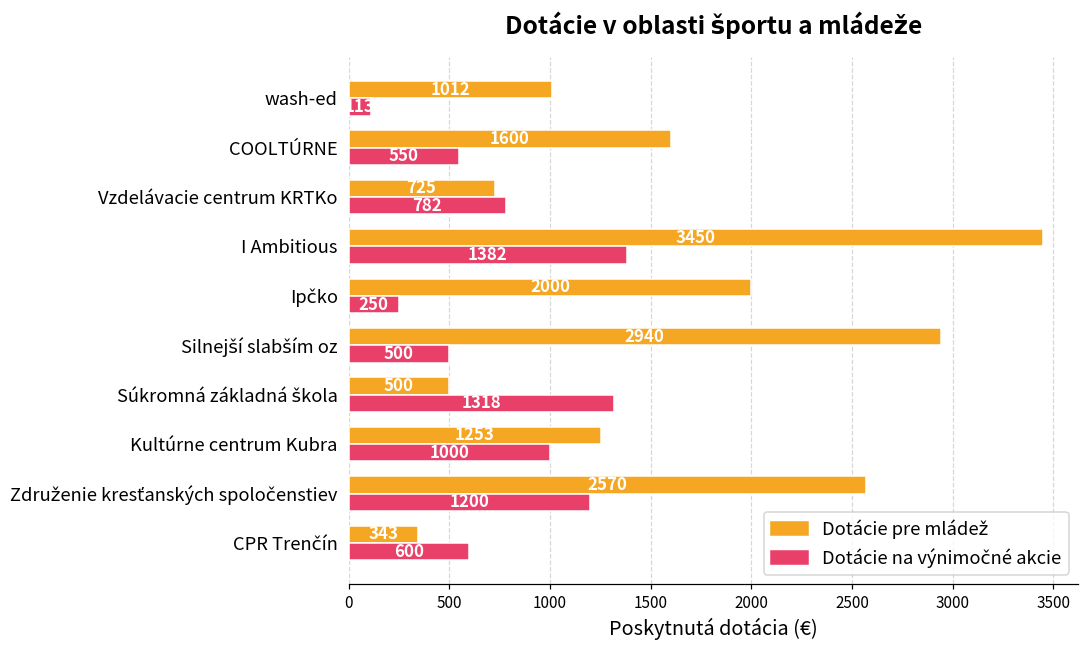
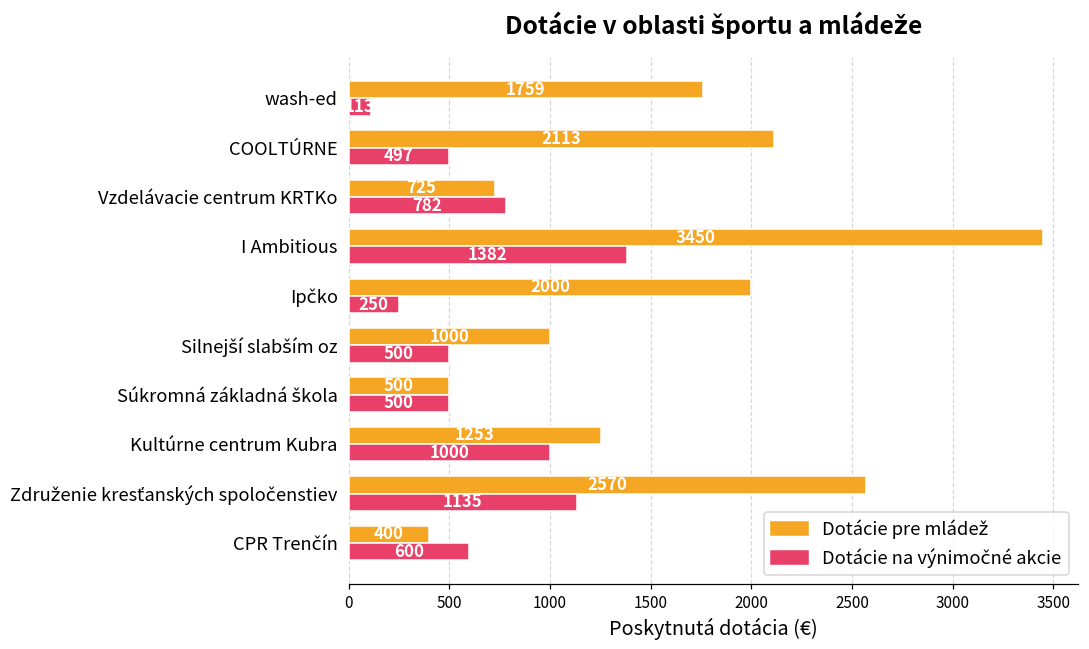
Dotácie pre mládež, wash-ed: 1012 -> 1759
Dotácie pre mládež, COOLTÚRNE: 1600 -> 2113
Dotácie na výnimočné akcie, COOLTÚRNE: 550 -> 497
Dotácie pre mládež, Silnejší slabším oz: 2940 -> 1000
Dotácie na výnimočné akcie, Súkromná základná škola: 1318 -> 500
Dotácie na výnimočné akcie, Združenie kresťanských spoločenstiev: 1200 -> 1135
Dotácie pre mládež, CPR Trenčín: 343 -> 400
